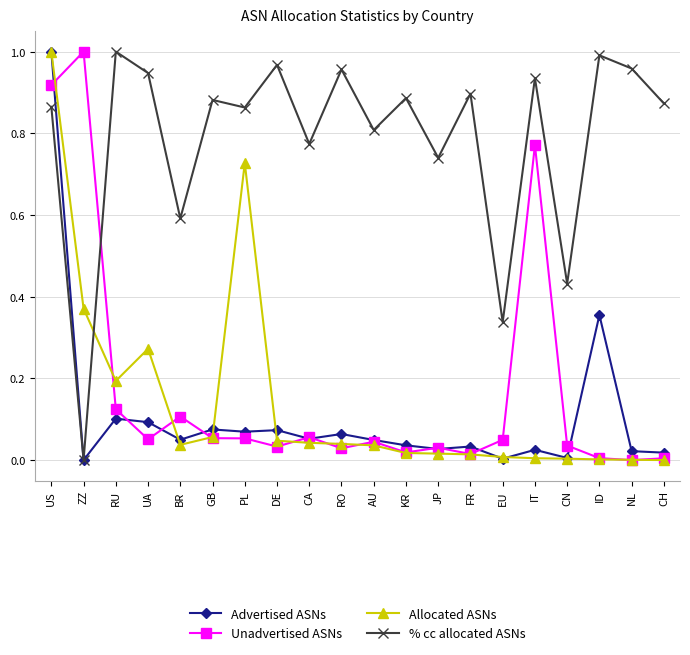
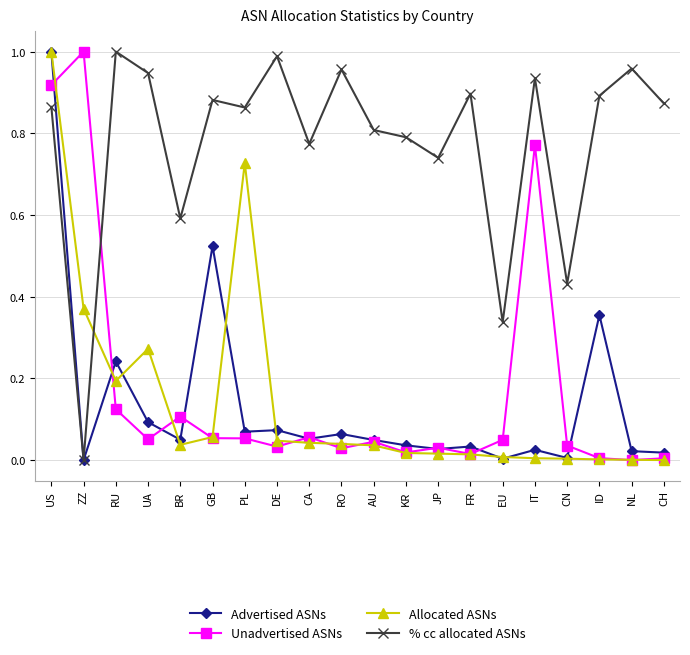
Advertised ASNs, RU: 0.10 -> 0.24
Advertised ASNs, GB: 0.08 -> 0.52
% cc allocated ASNs, DE: 0.97 -> 0.99
% cc allocated ASNs, KR: 0.89 -> 0.79
% cc allocated ASNs, ID: 0.99 -> 0.89
